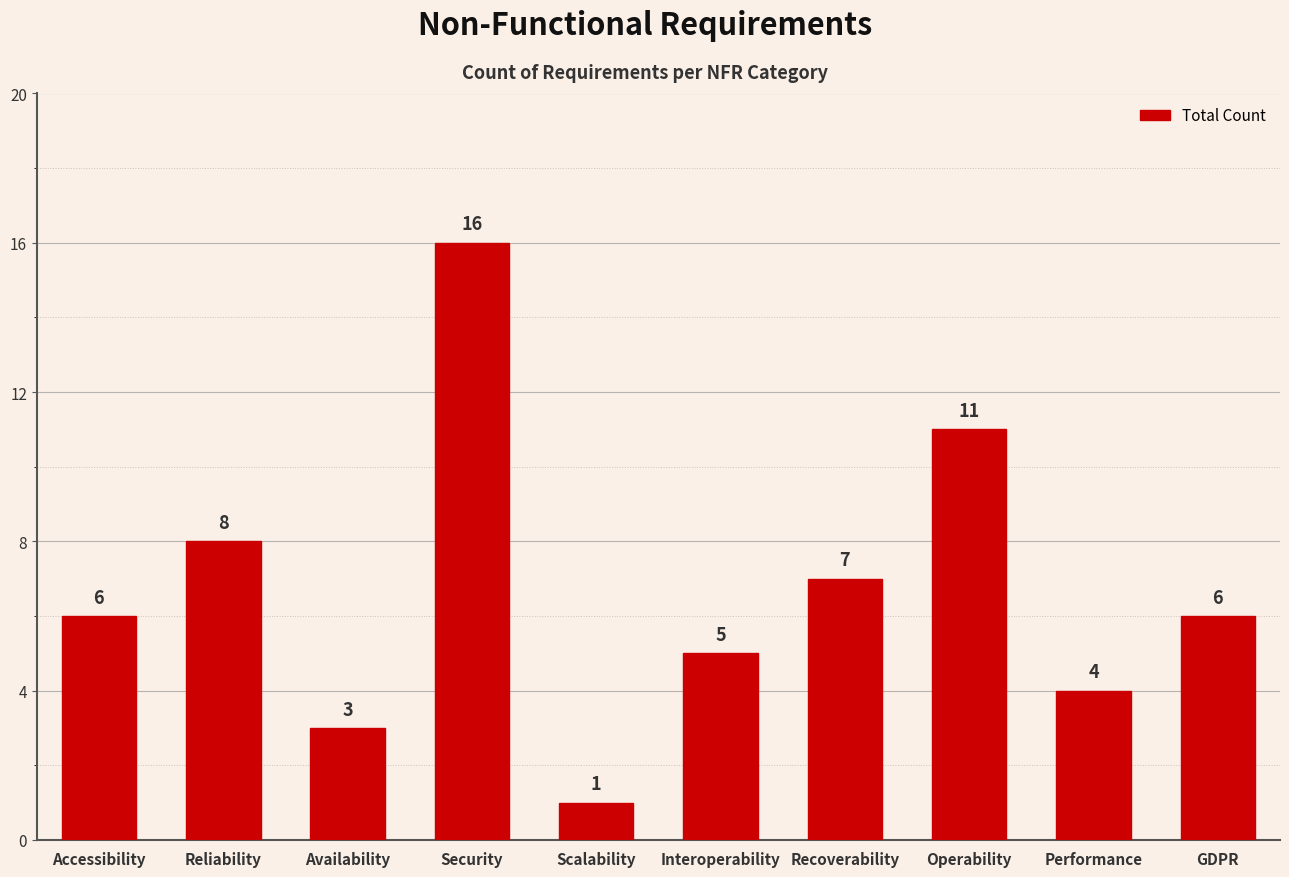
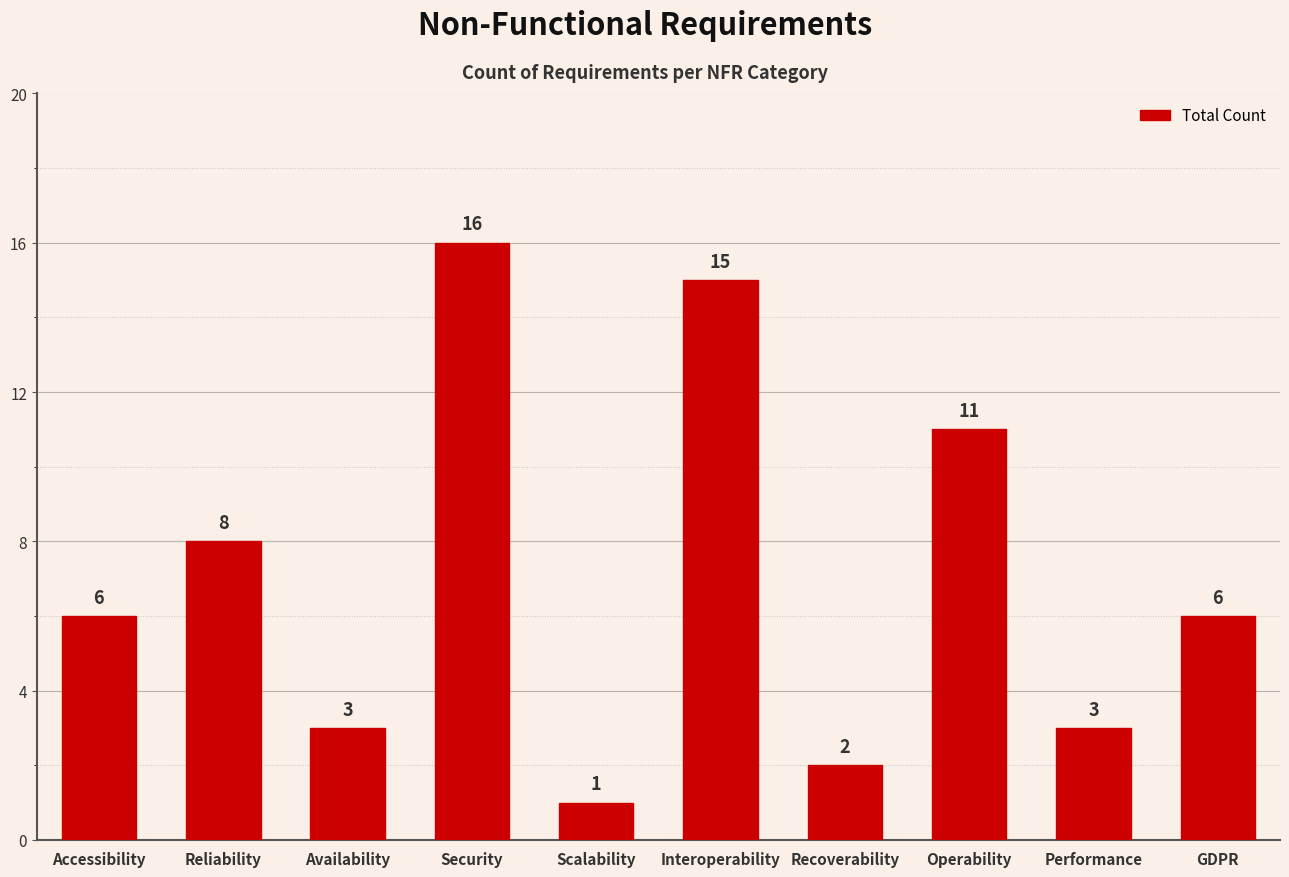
Interoperability: 5 -> 15
Recoverability: 7 -> 2
Performance: 4 -> 3
